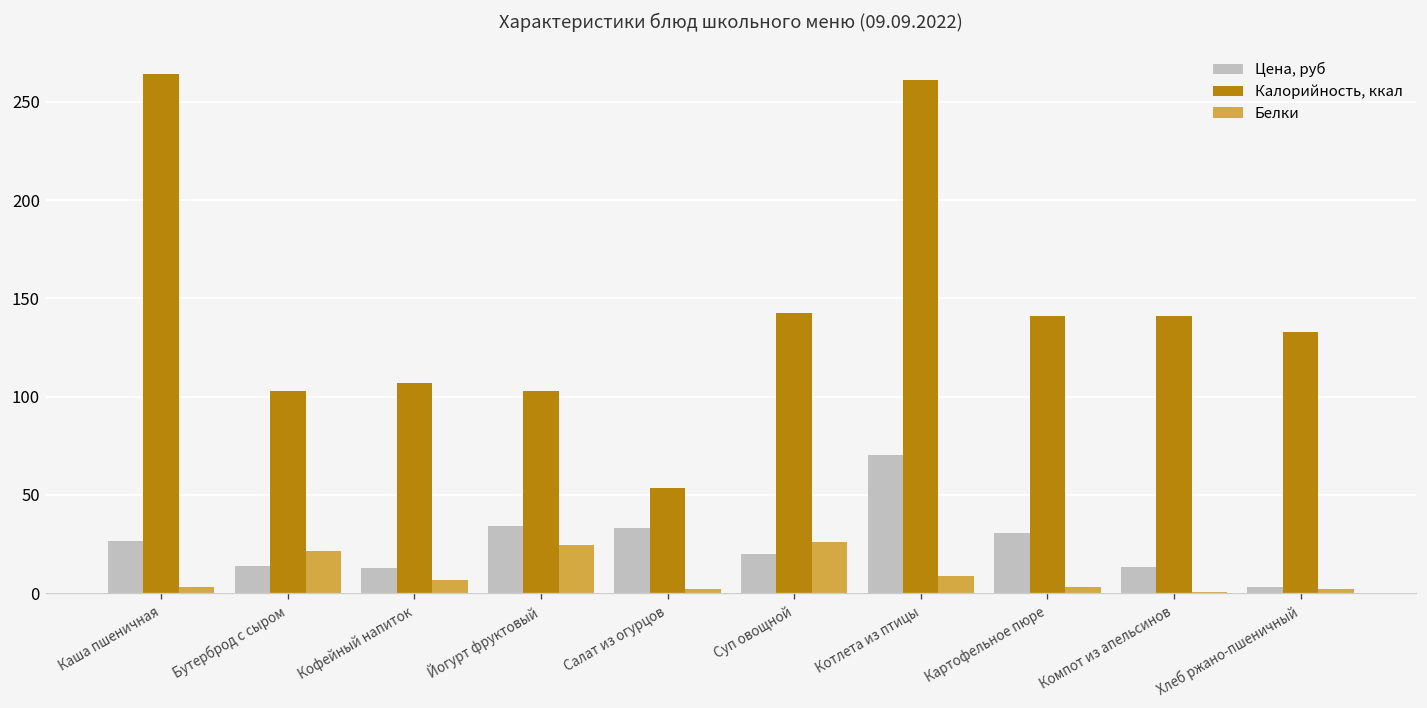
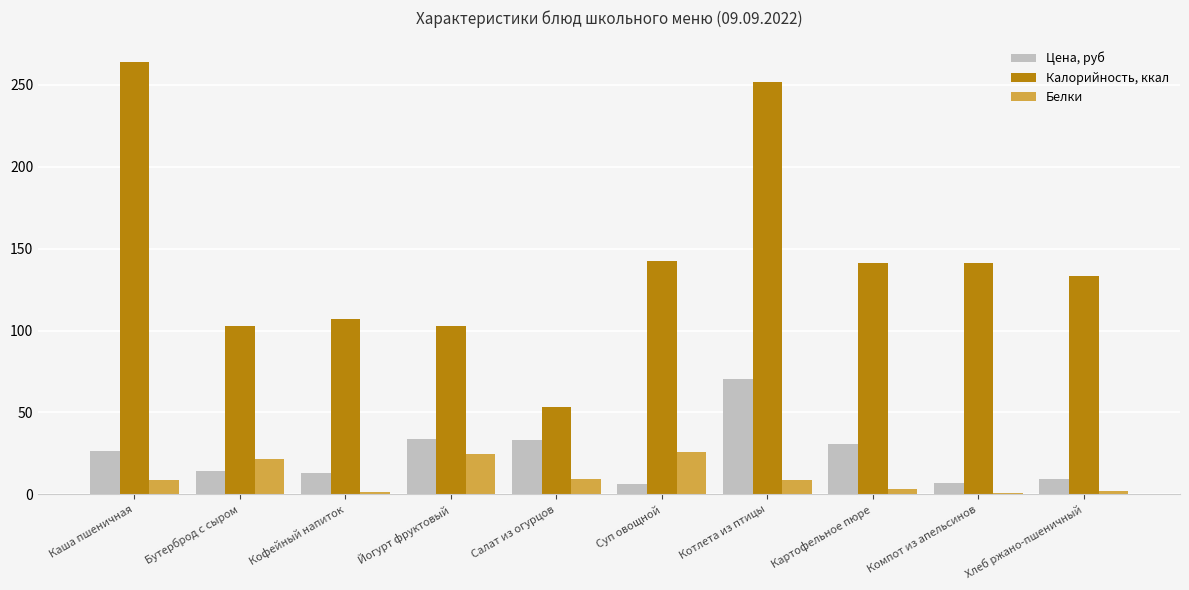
Белки, Каша пшеничная: 3 -> 9
Белки, Кофейный напиток: 7 -> 2
Белки, Салат из огурцов: 2 -> 10
Цена, руб, Суп овощной: 20 -> 6
Калорийность, ккал, Котлета из птицы: 261 -> 252
Цена, руб, Компот из апельсинов: 14 -> 7
Цена, руб, Хлеб ржано-пшеничный: 3 -> 9
